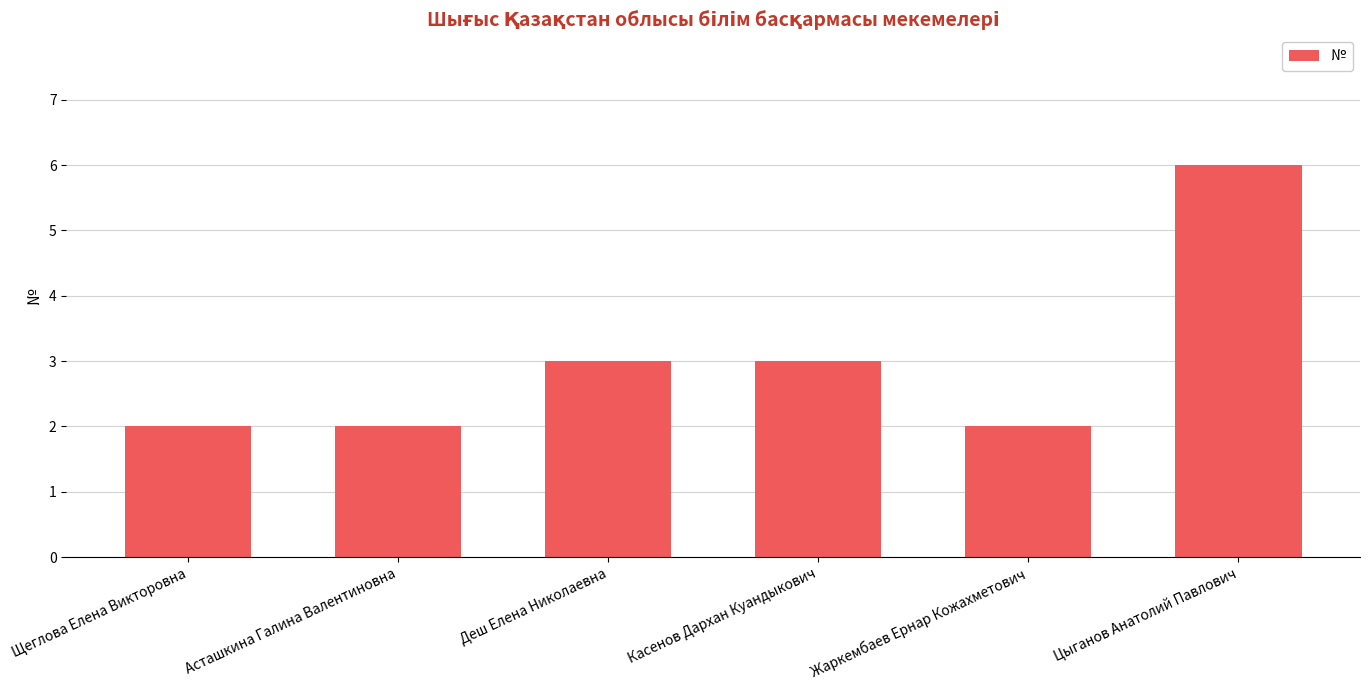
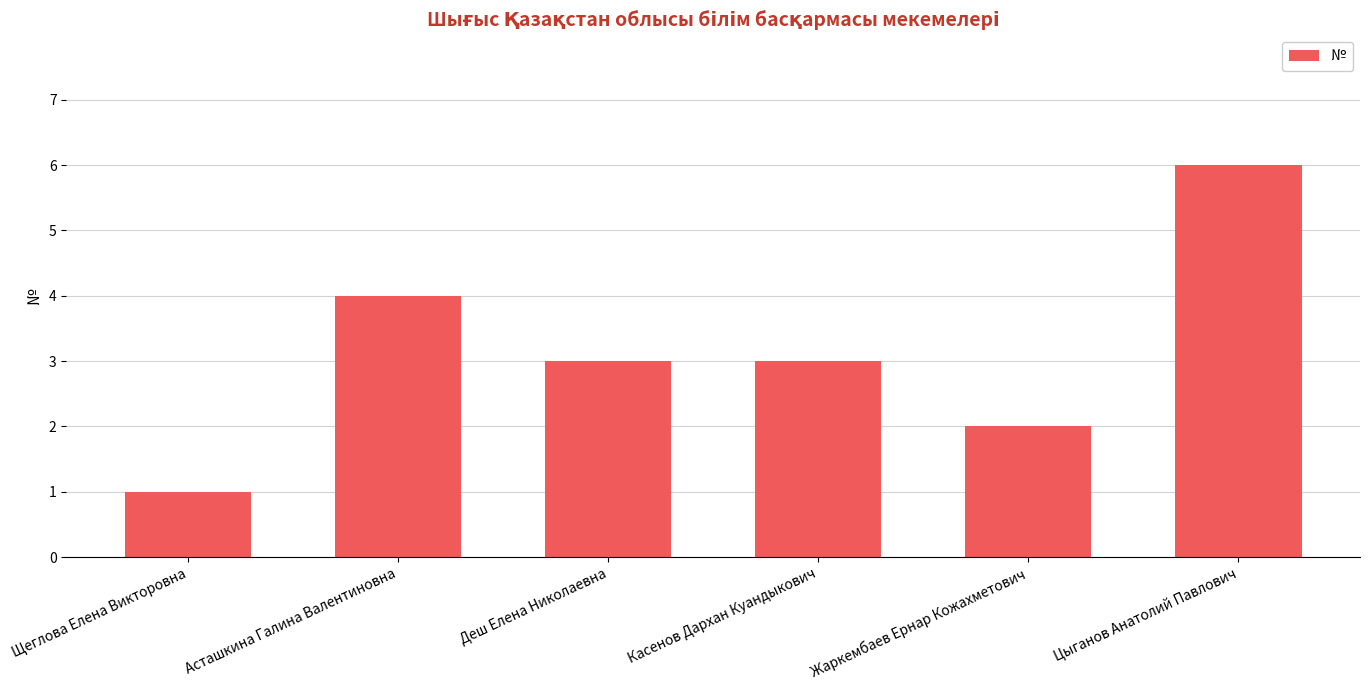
Щеглова Елена Викторовна: 2 -> 1
Асташкина Галина Валентиновна: 2 -> 4
